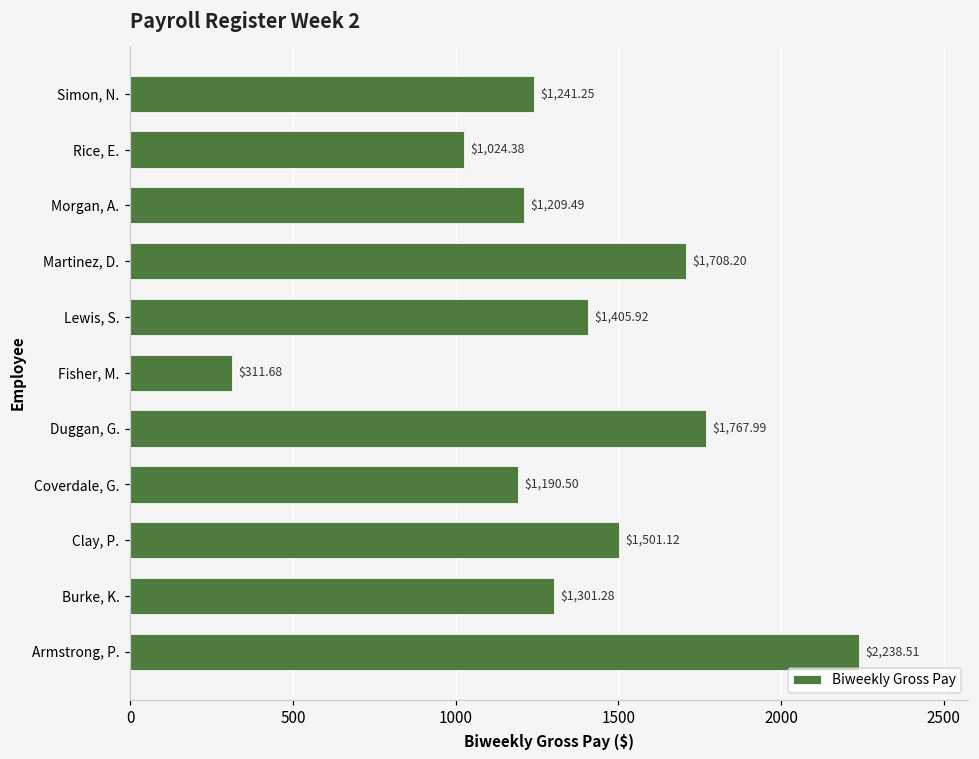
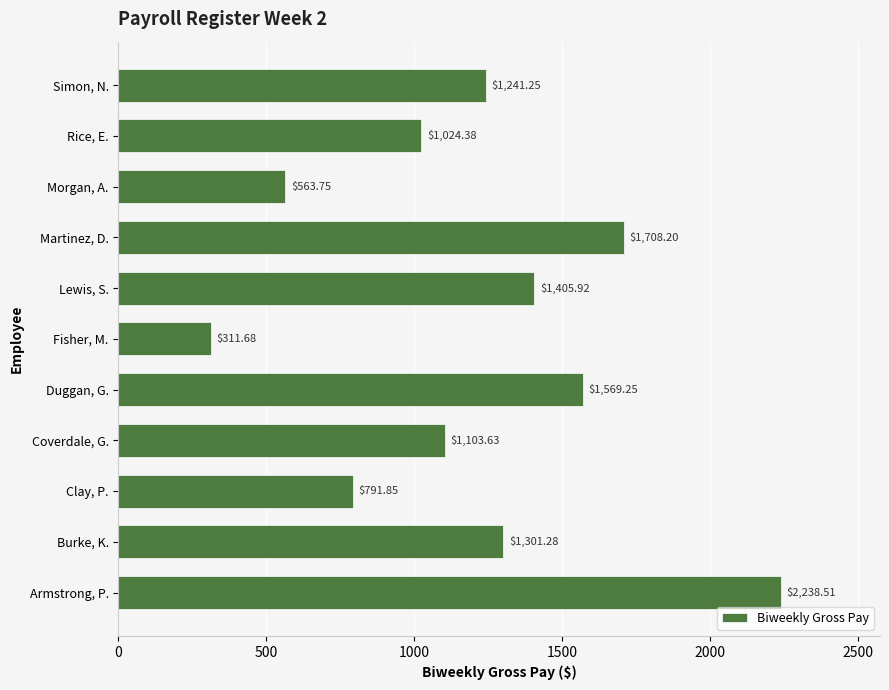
Morgan, A.: $1,209.49 -> $563.75
Duggan, G.: $1,767.99 -> $1,569.25
Coverdale, G.: $1,190.50 -> $1,103.63
Clay, P.: $1,501.12 -> $791.85
